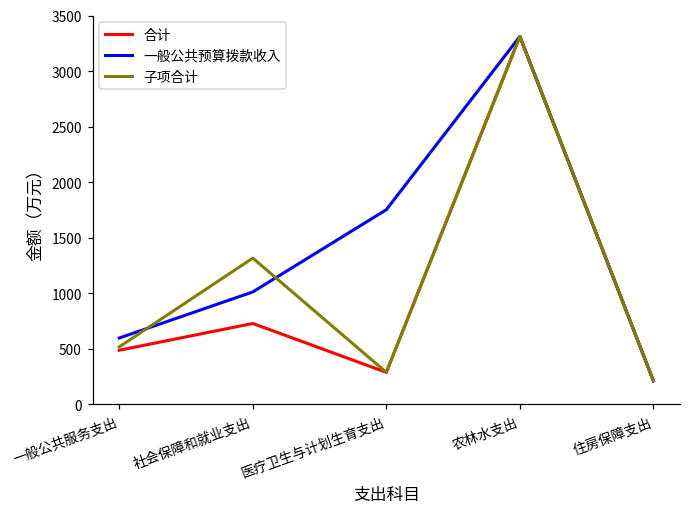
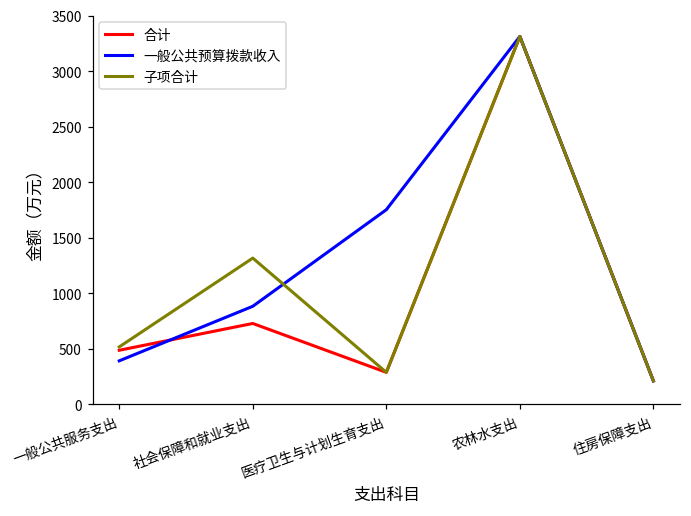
一般公共预算拨款收入, 一般公共服务支出: 600 -> 390
一般公共预算拨款收入, 社会保障和就业支出: 1010 -> 880
